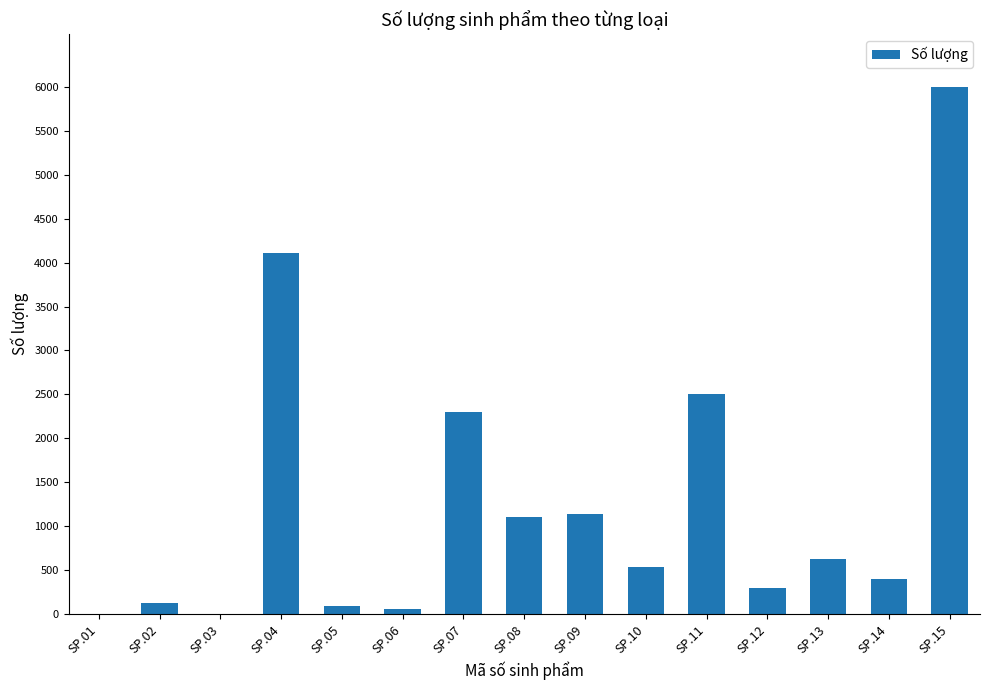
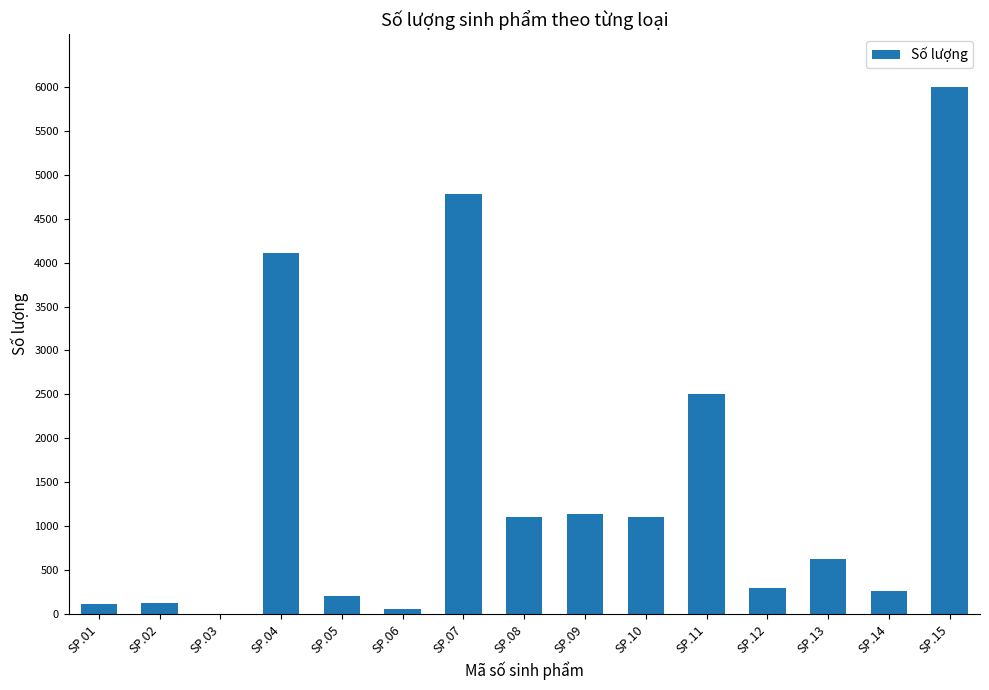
SP.01: 0 -> 100
SP.05: 100 -> 200
SP.07: 2300 -> 4800
SP.10: 500 -> 1100
SP.14: 400 -> 300
